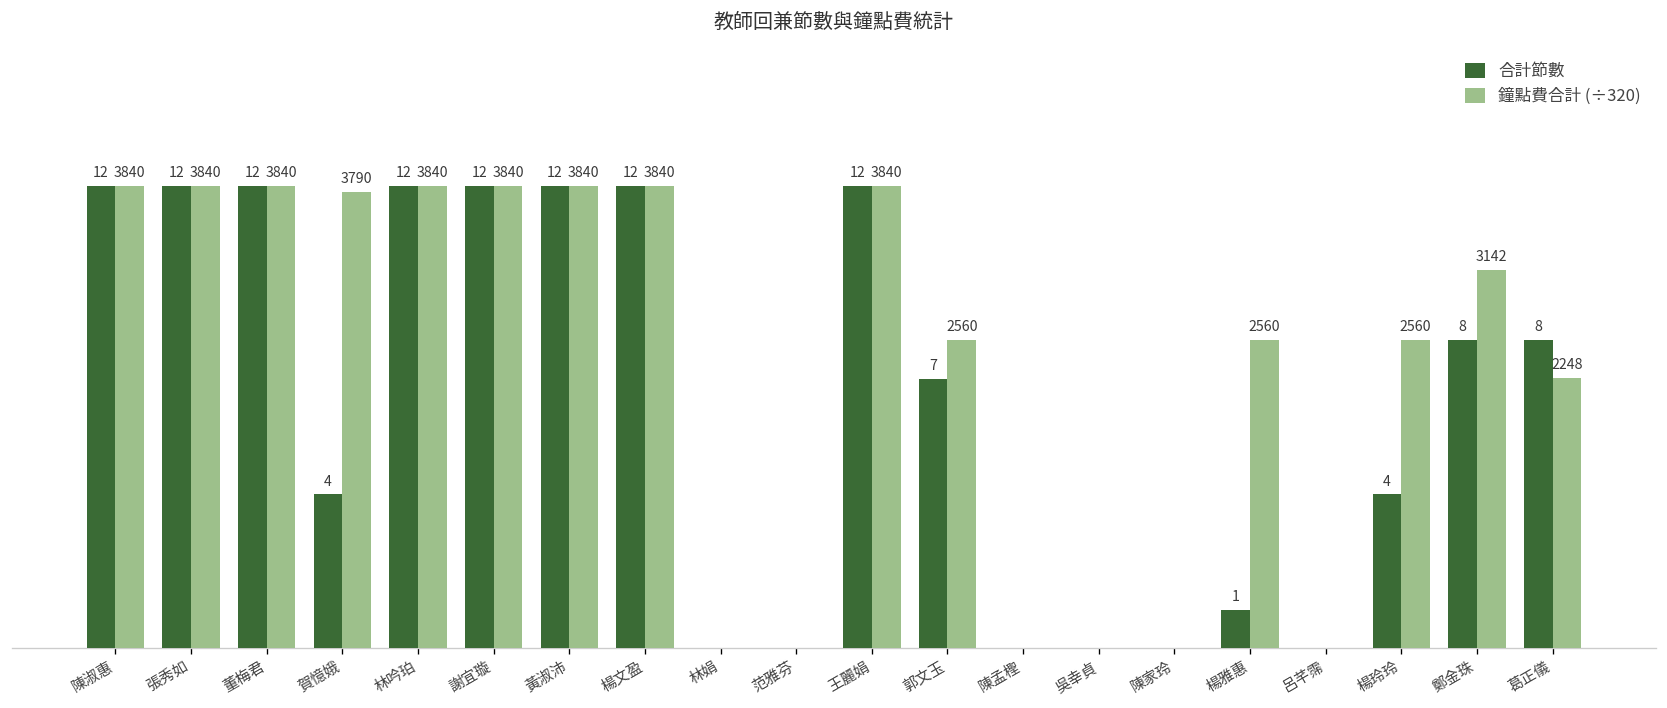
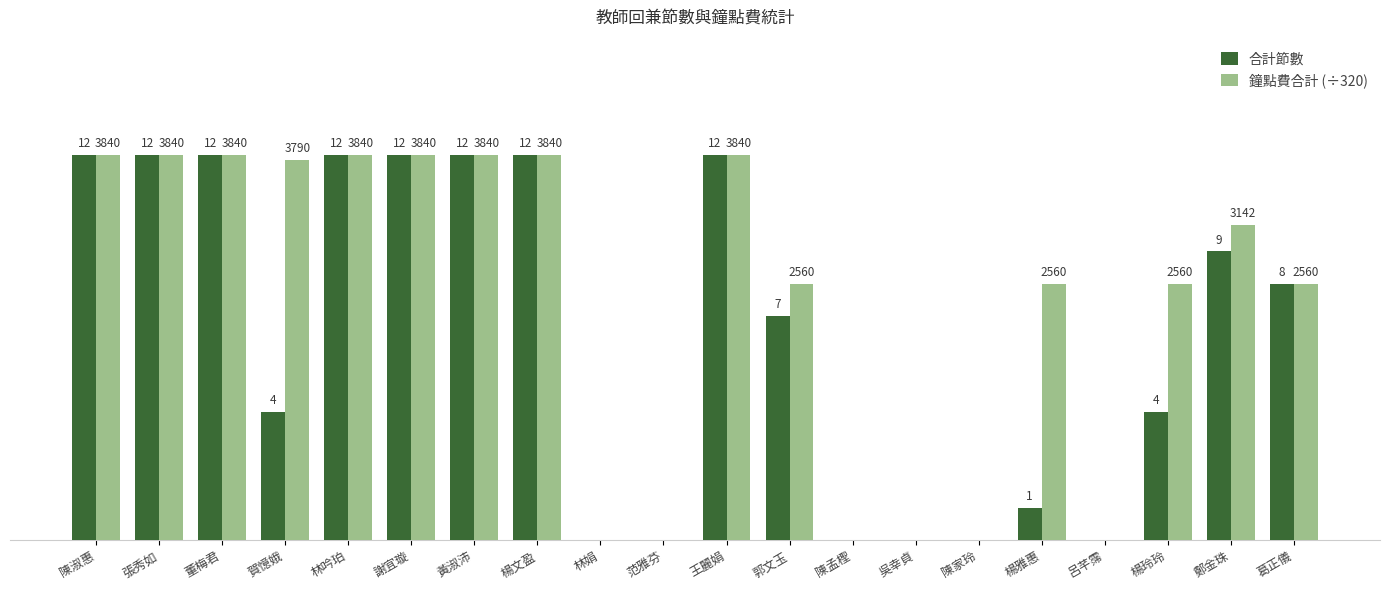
合計節數, 鄭金珠: 8 -> 9
鐘點費合計 (÷320), 葛正儀: 2248 -> 2560
